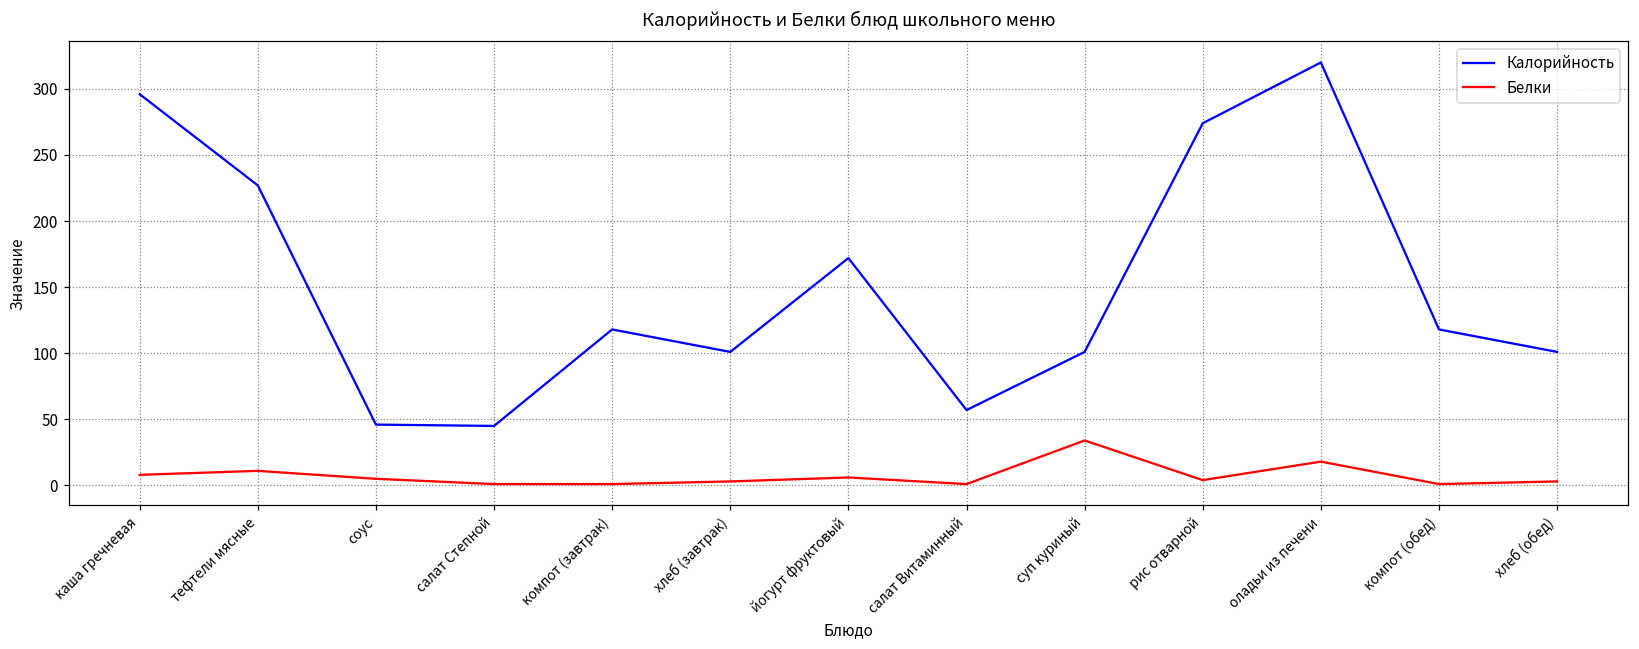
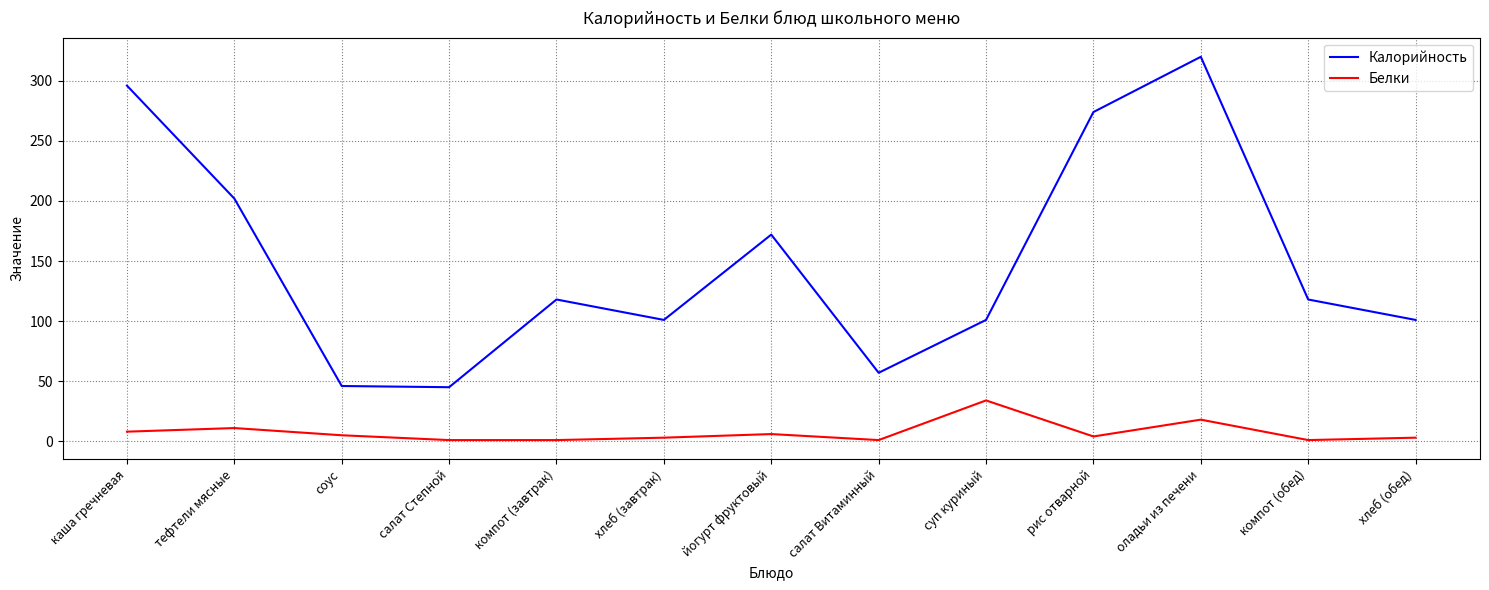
Калорийность, тефтели мясные: 227 -> 202
